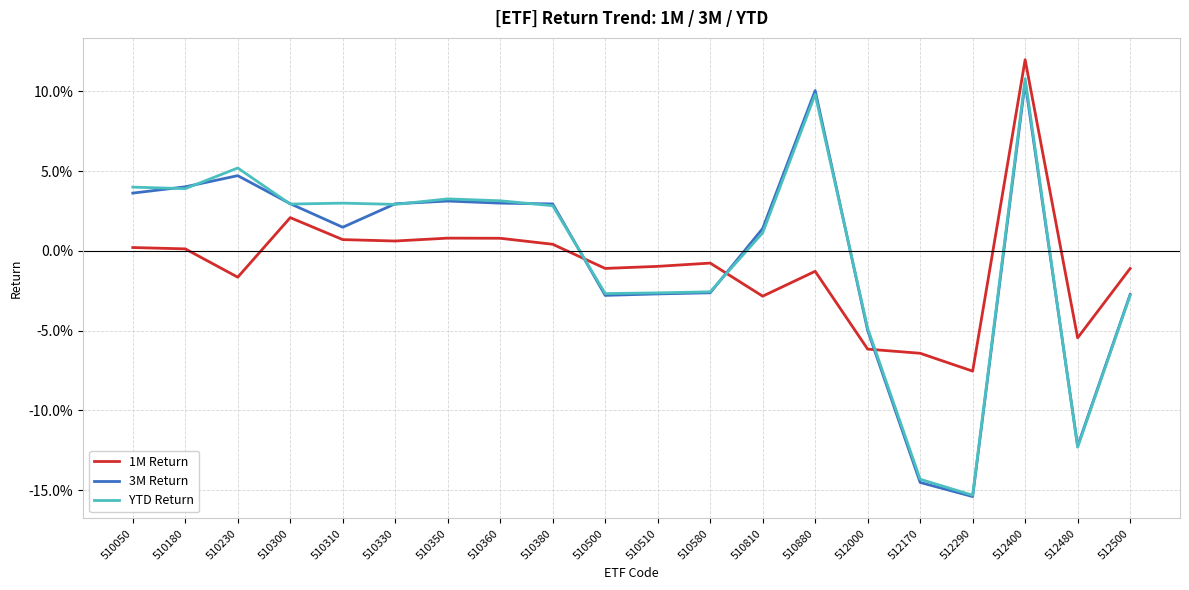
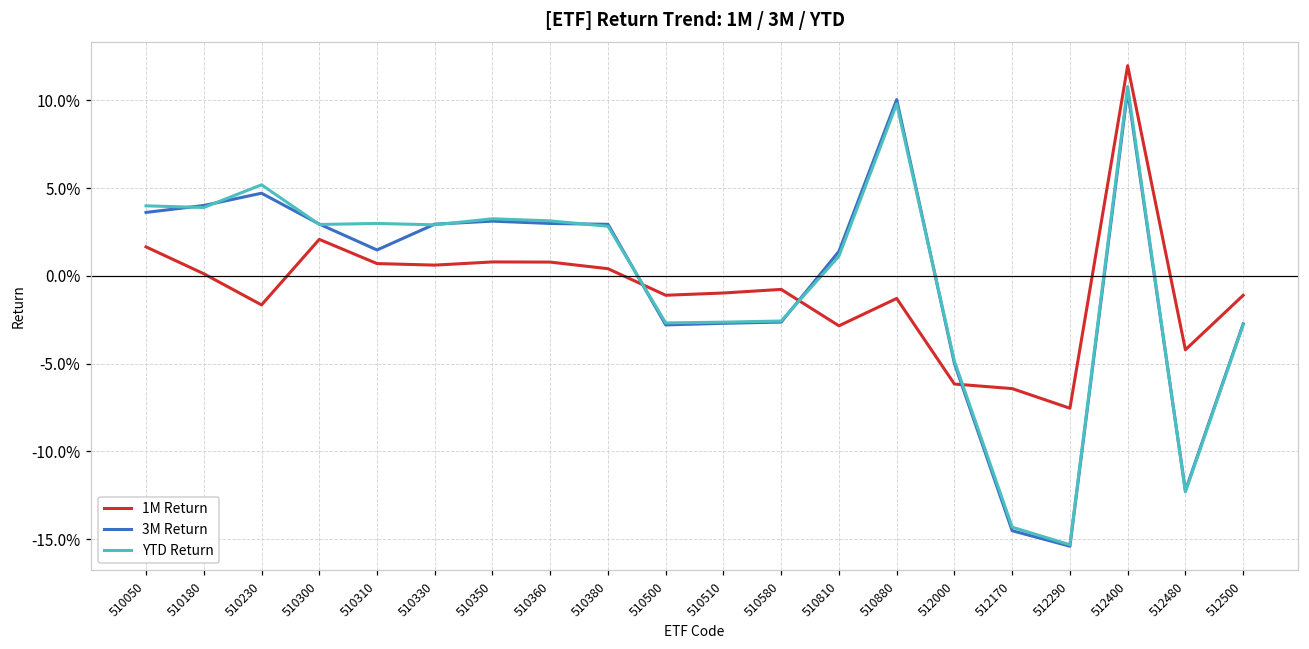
1M Return, 510050: 0.2% -> 1.7%
1M Return, 512480: -5.5% -> -4.2%
